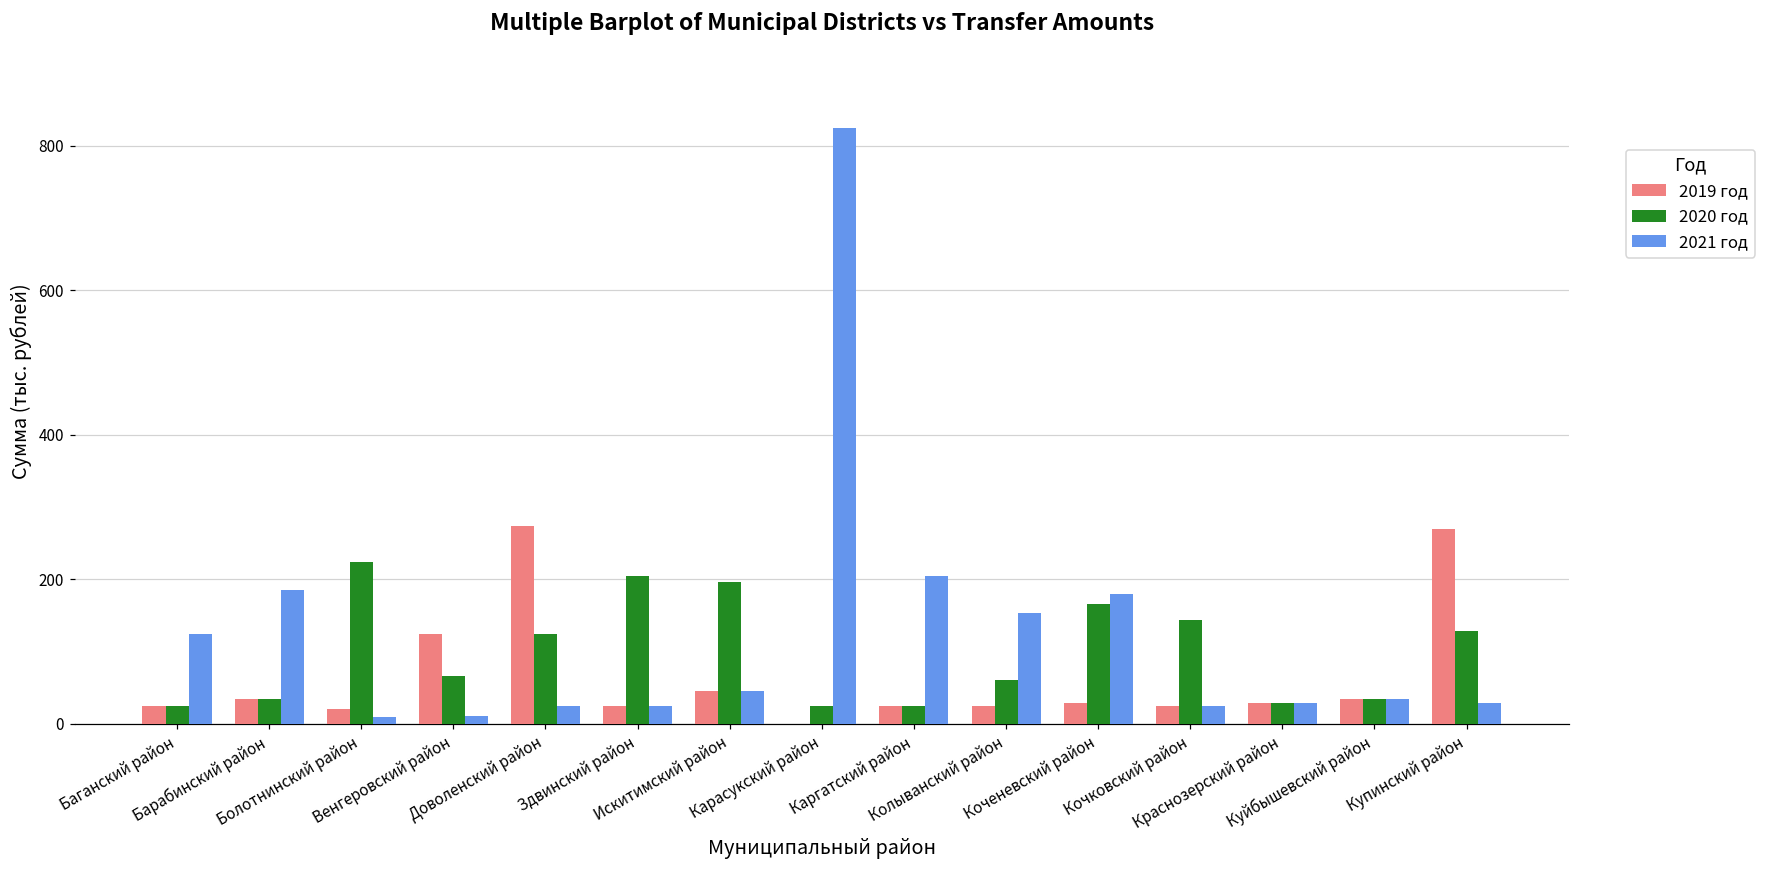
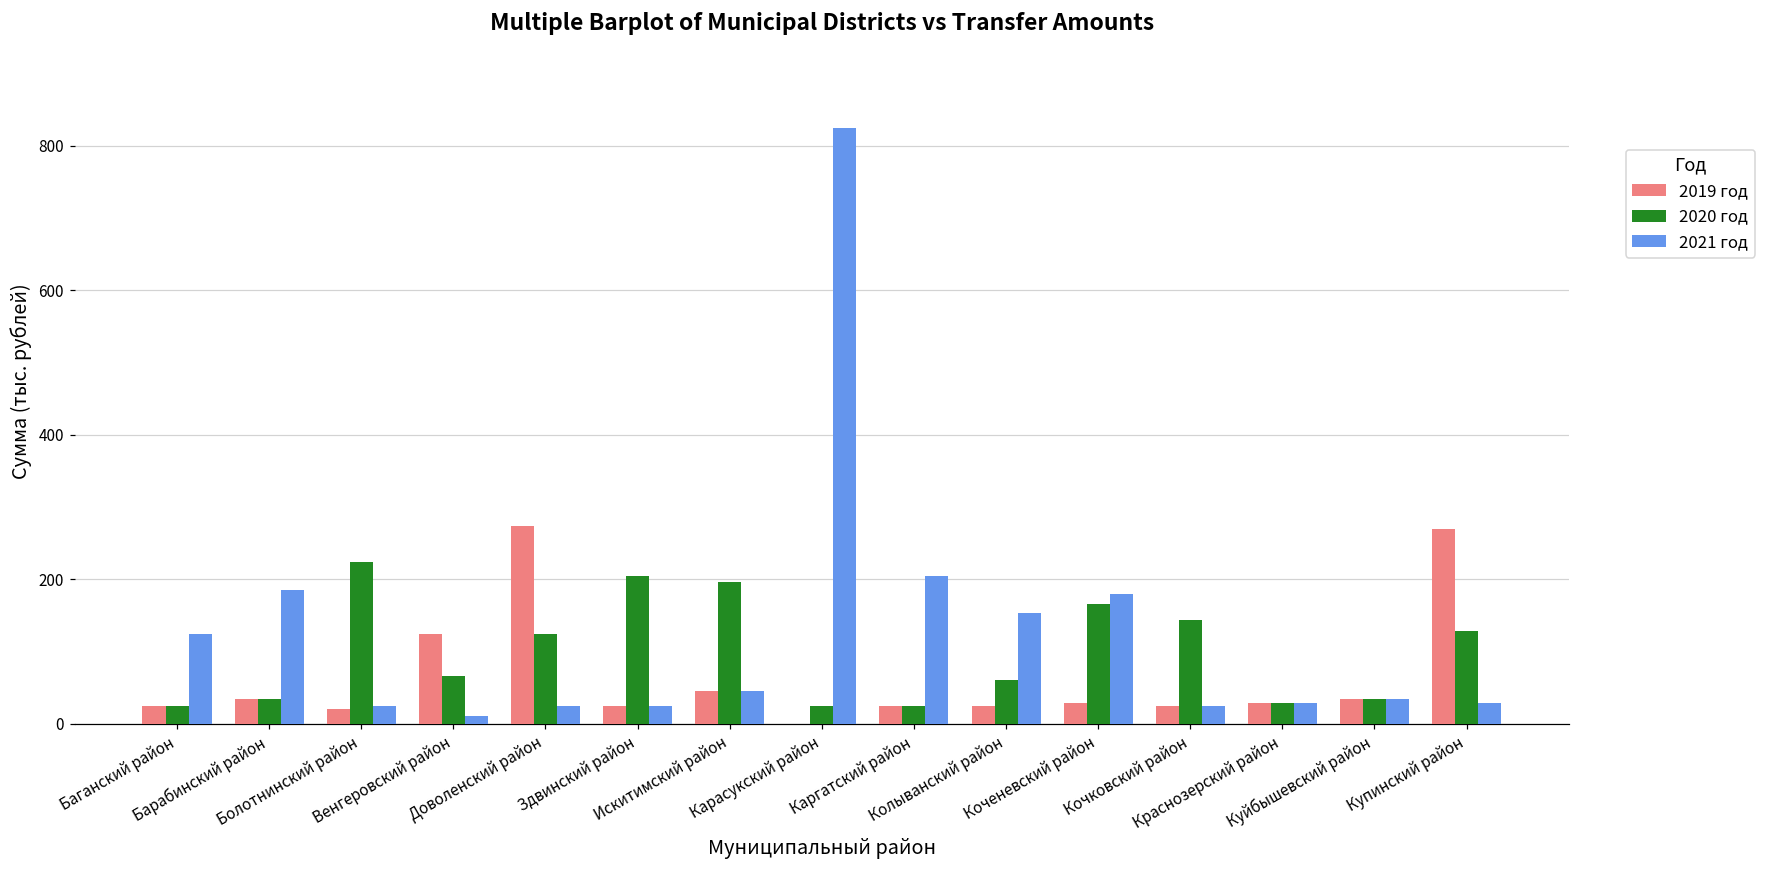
2021 год, Болотнинский район: 10 -> 20
